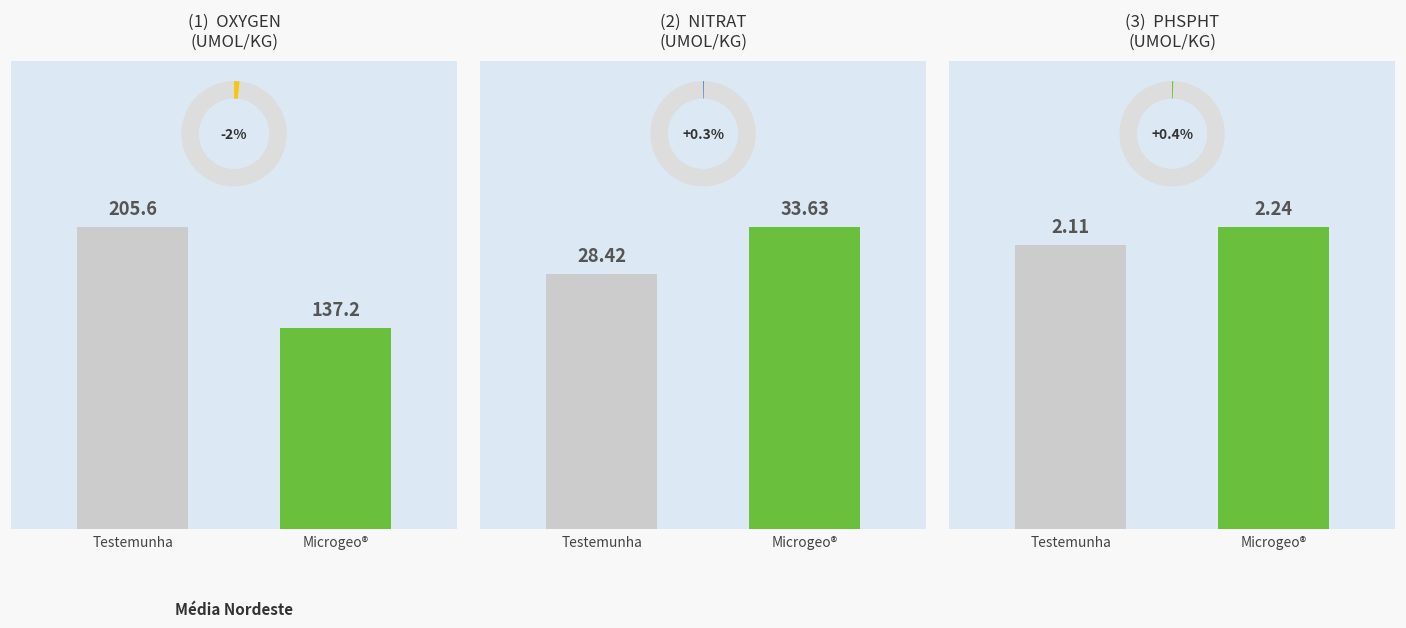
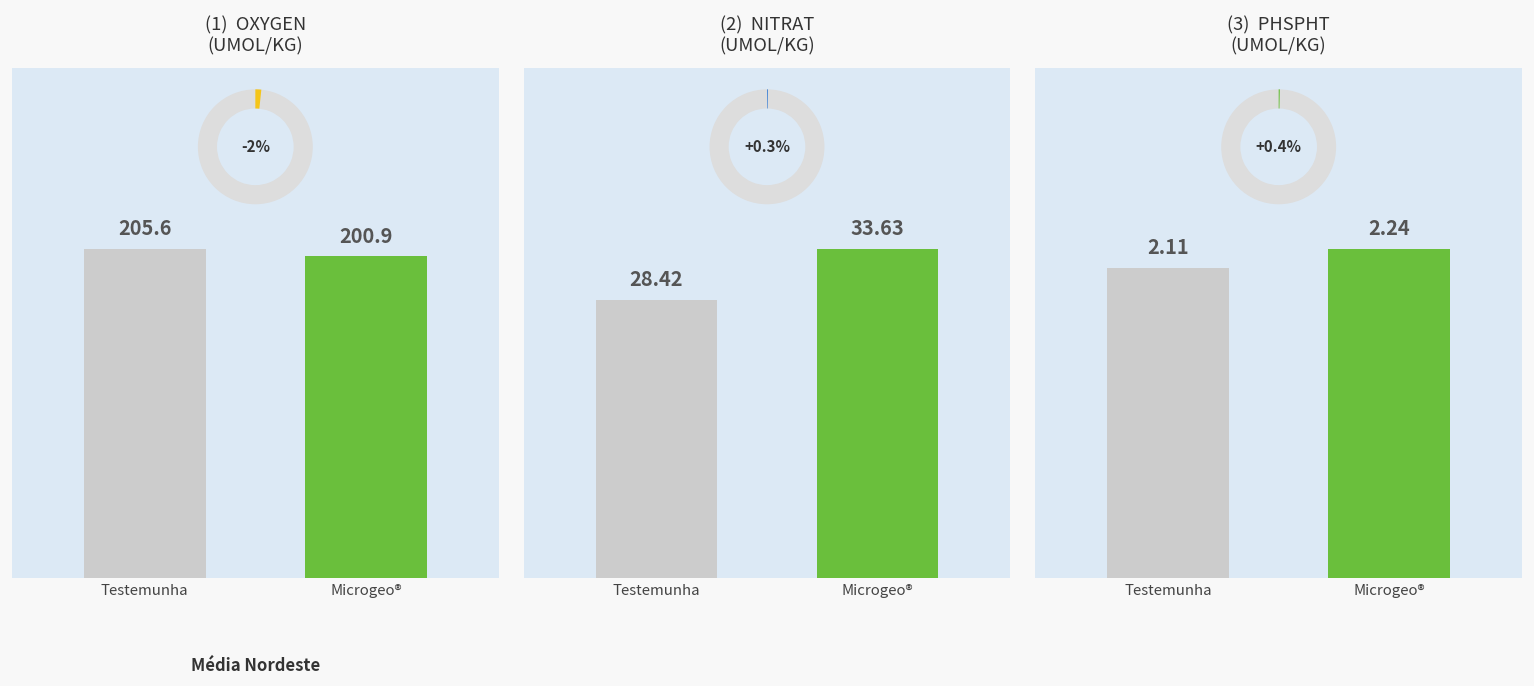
(1) OXYGEN (UMOL/KG), Microgeo®: 137.2 -> 200.9
